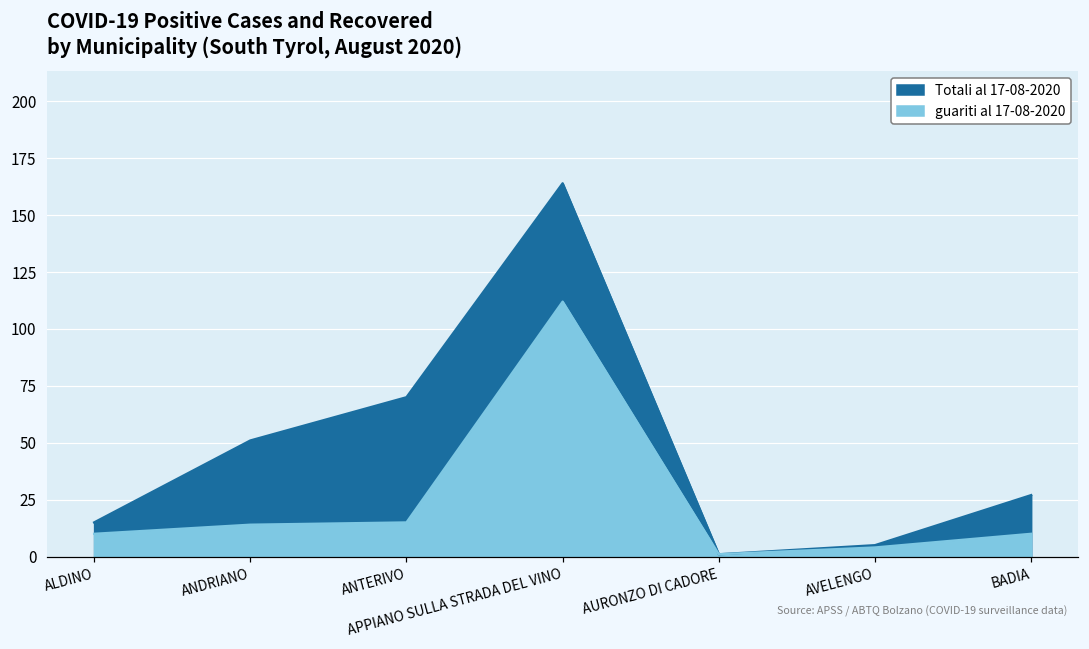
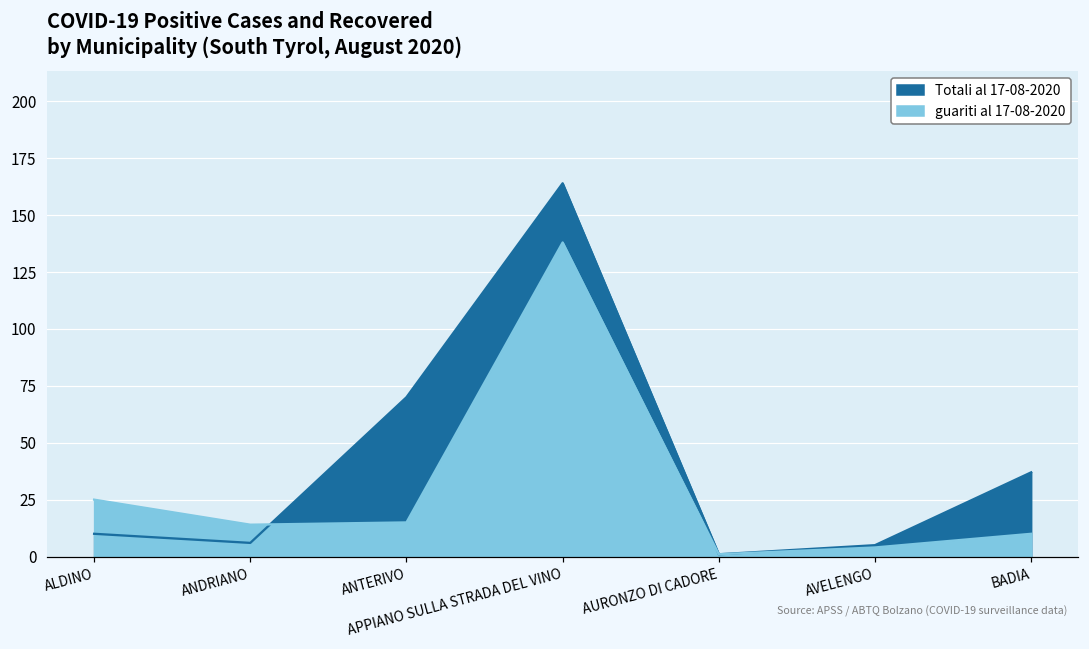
Totali al 17-08-2020, ALDINO: 15 -> 10
guariti al 17-08-2020, ALDINO: 10 -> 25
Totali al 17-08-2020, ANDRIANO: 51 -> 6
guariti al 17-08-2020, APPIANO SULLA STRADA DEL VINO: 112 -> 138
Totali al 17-08-2020, BADIA: 27 -> 37
